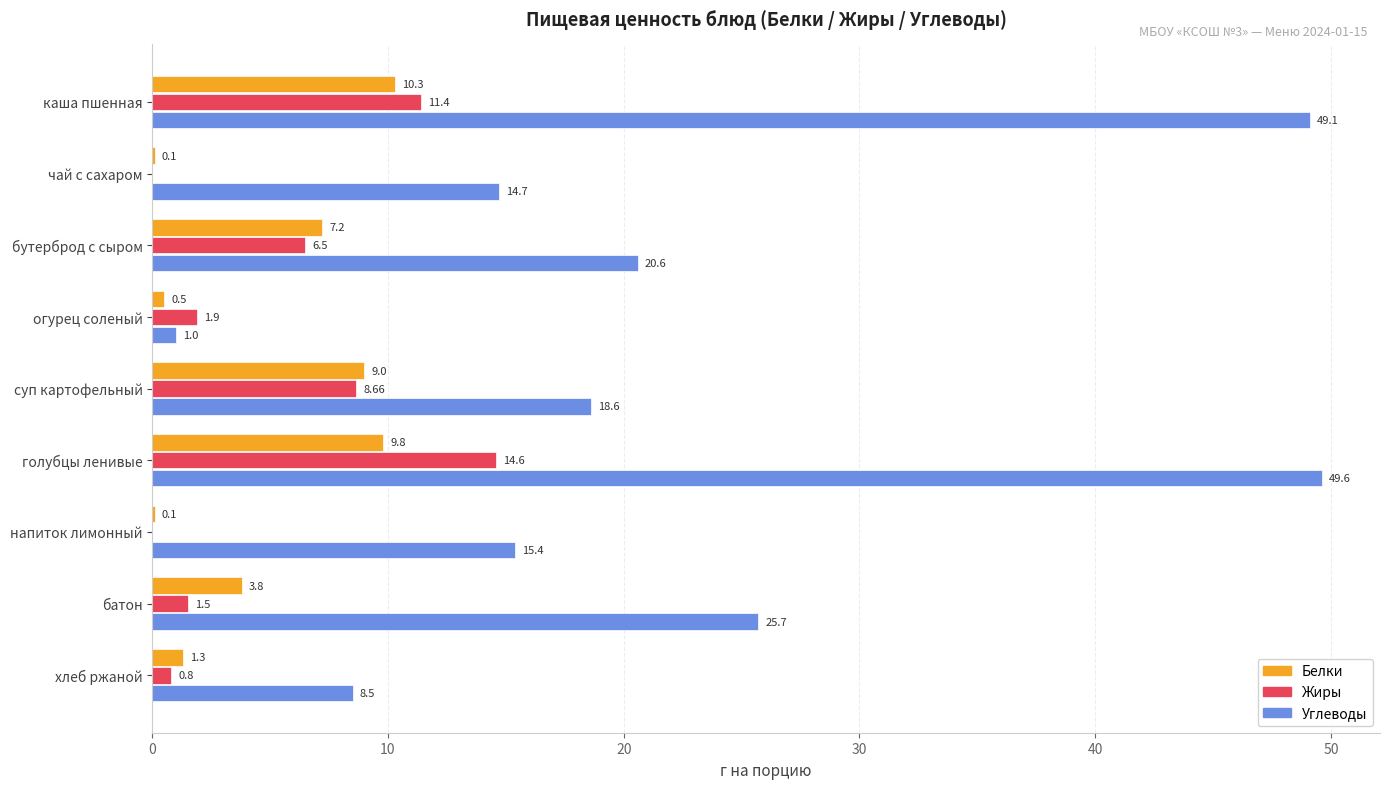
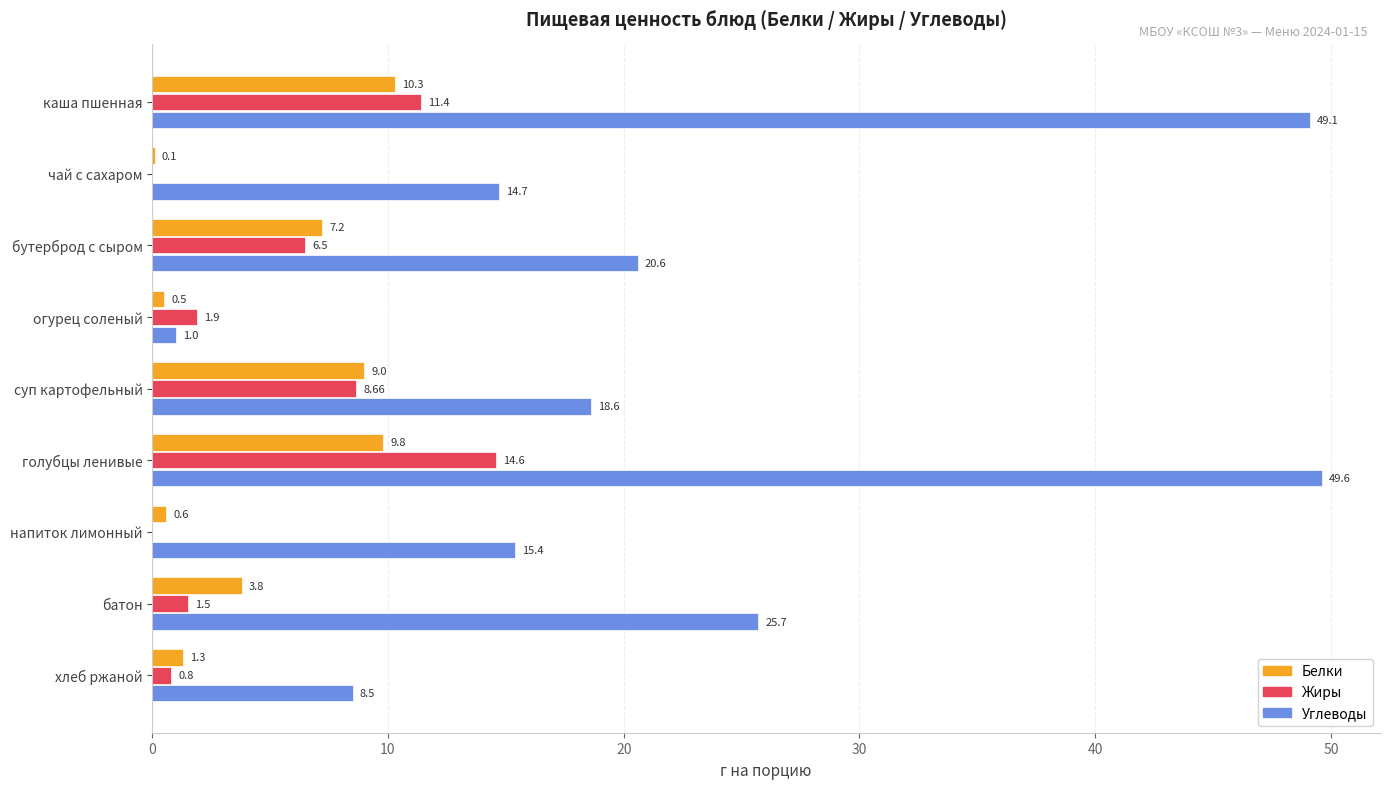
Белки, напиток лимонный: 0.1 -> 0.6
